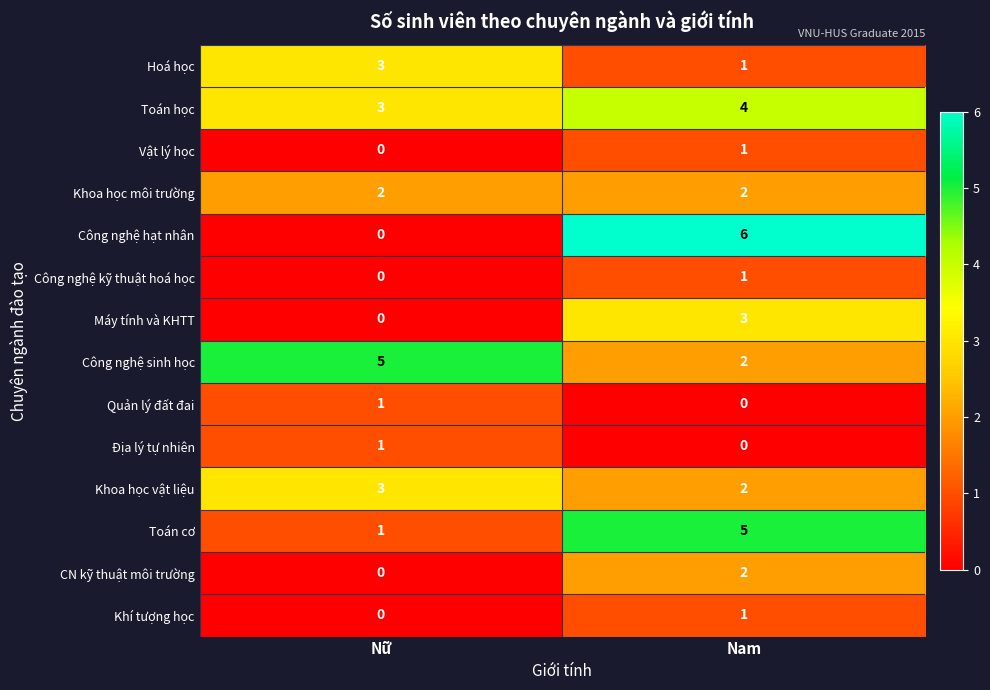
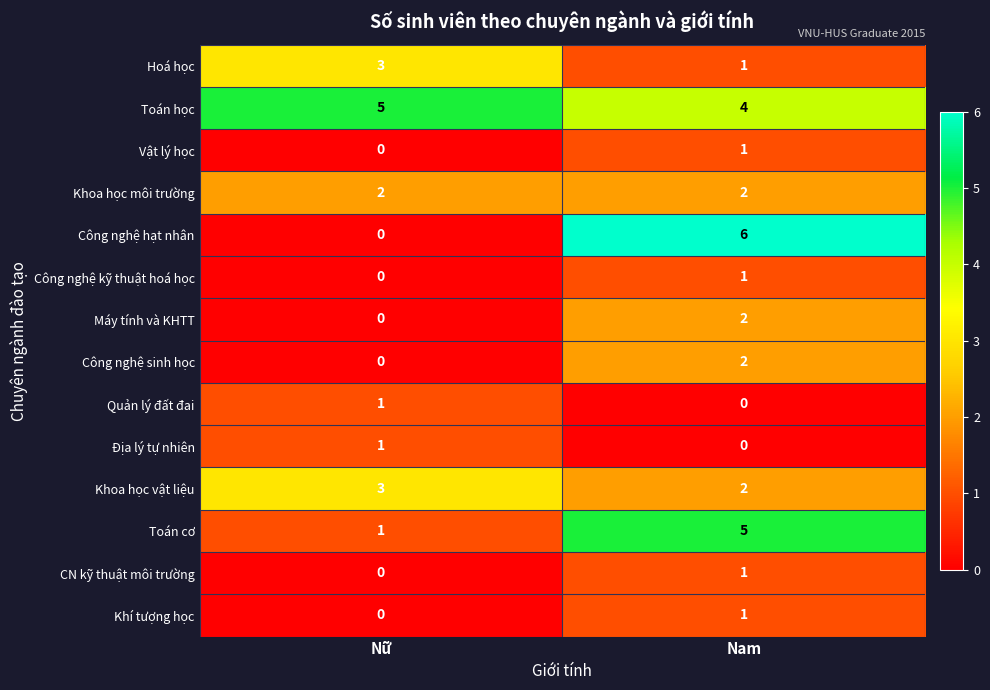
Toán học, Nữ: 3 -> 5
Máy tính và KHTT, Nam: 3 -> 2
Công nghệ sinh học, Nữ: 5 -> 0
CN kỹ thuật môi trường, Nam: 2 -> 1
